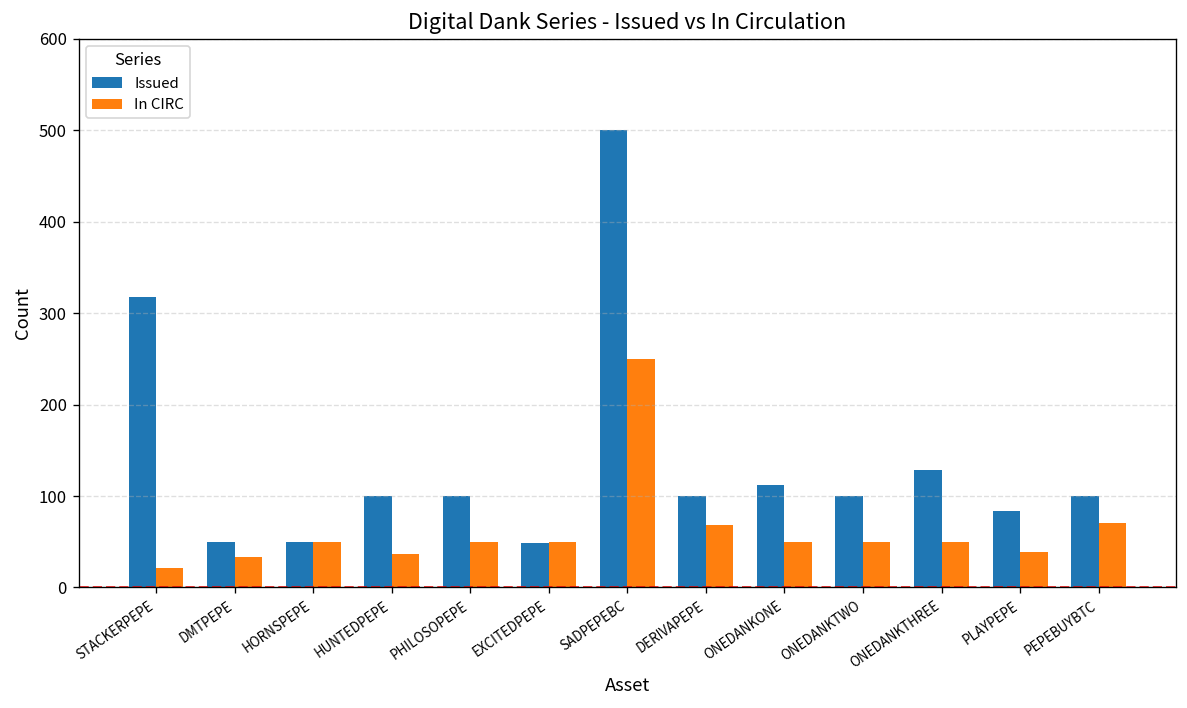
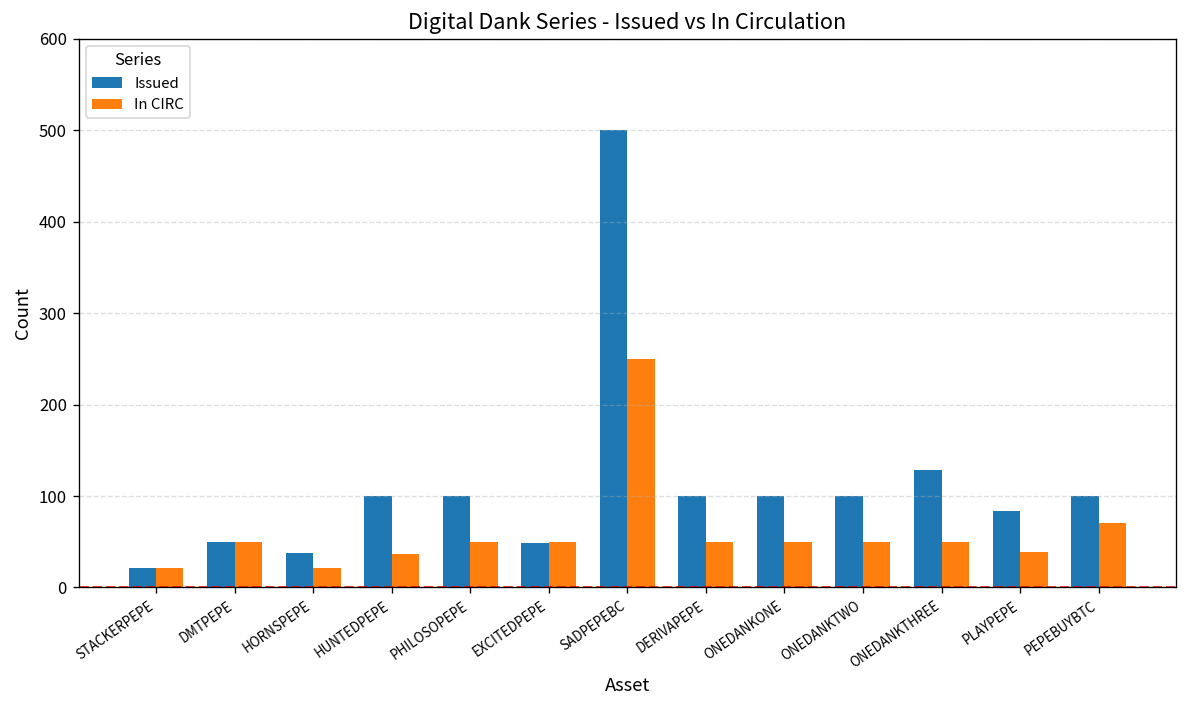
Issued, STACKERPEPE: 320 -> 20
In CIRC, DMTPEPE: 30 -> 50
Issued, HORNSPEPE: 50 -> 40
In CIRC, HORNSPEPE: 50 -> 20
In CIRC, DERIVAPEPE: 70 -> 50
Issued, ONEDANKONE: 110 -> 100
